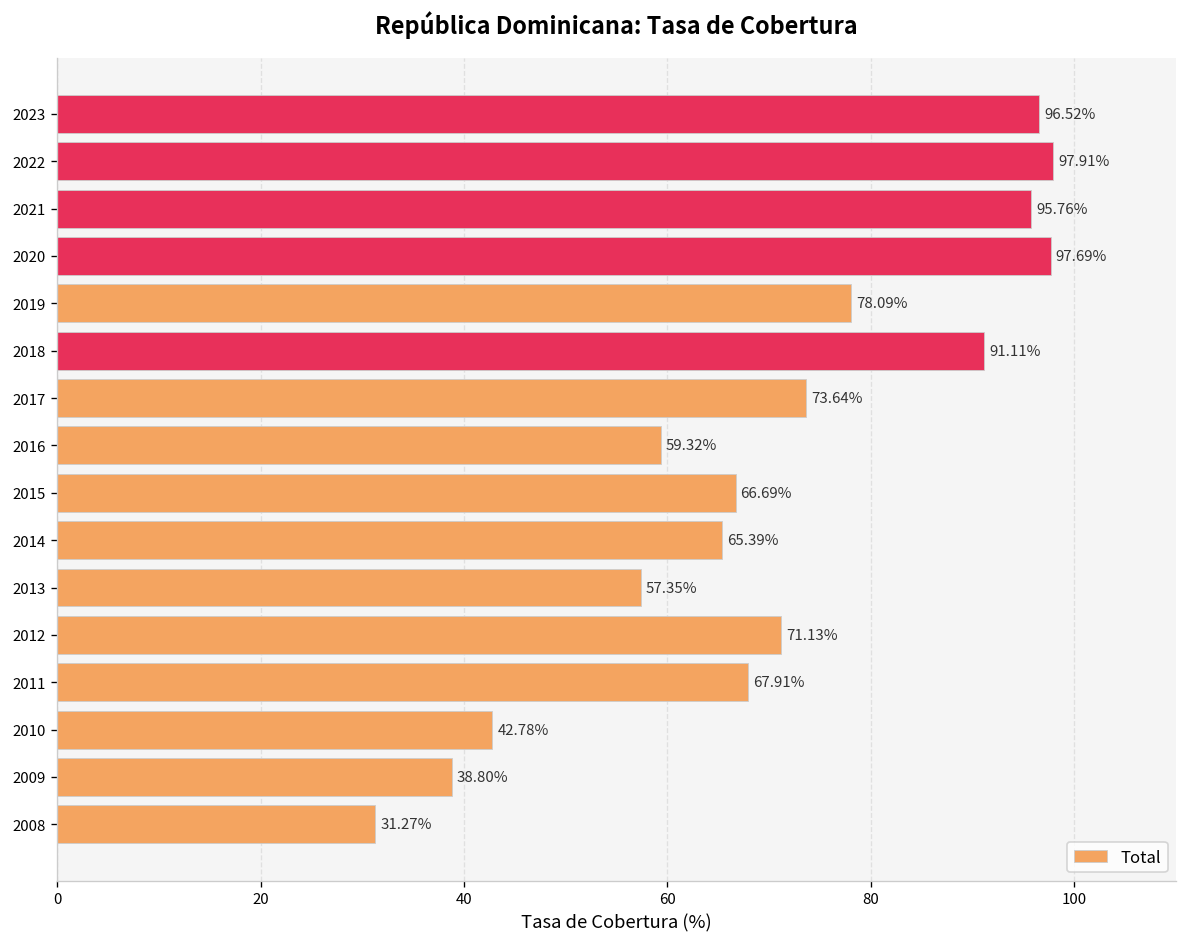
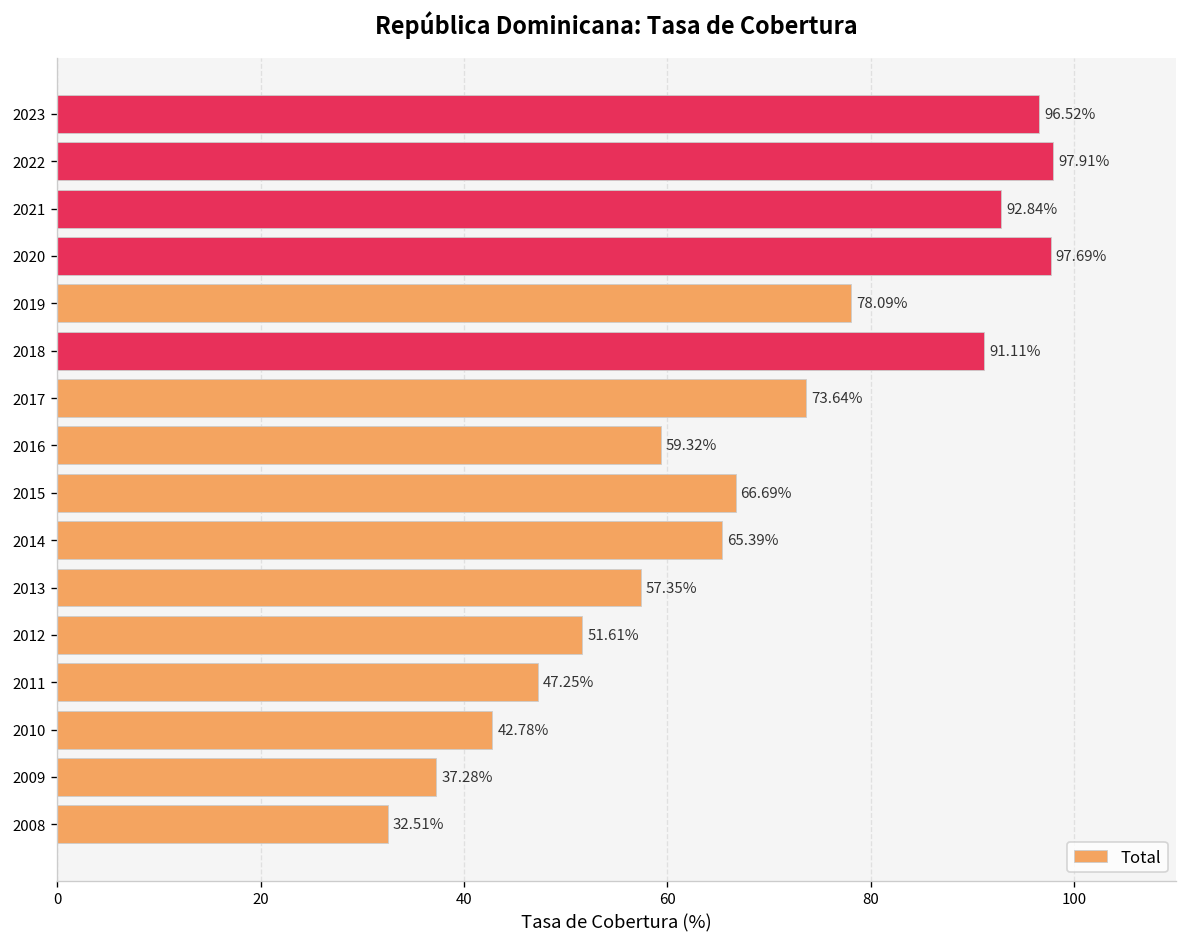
2021: 95.76% -> 92.84%
2012: 71.13% -> 51.61%
2011: 67.91% -> 47.25%
2009: 38.80% -> 37.28%
2008: 31.27% -> 32.51%
